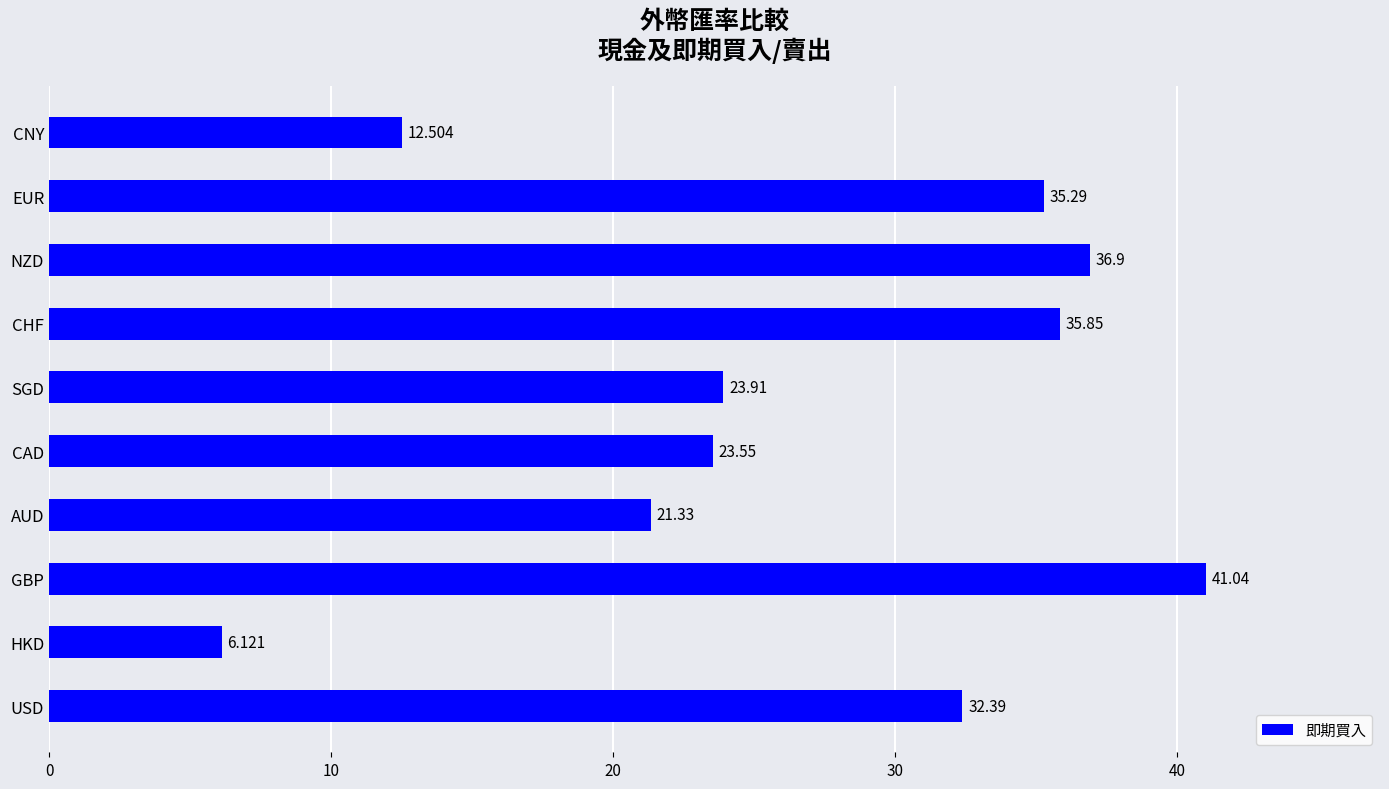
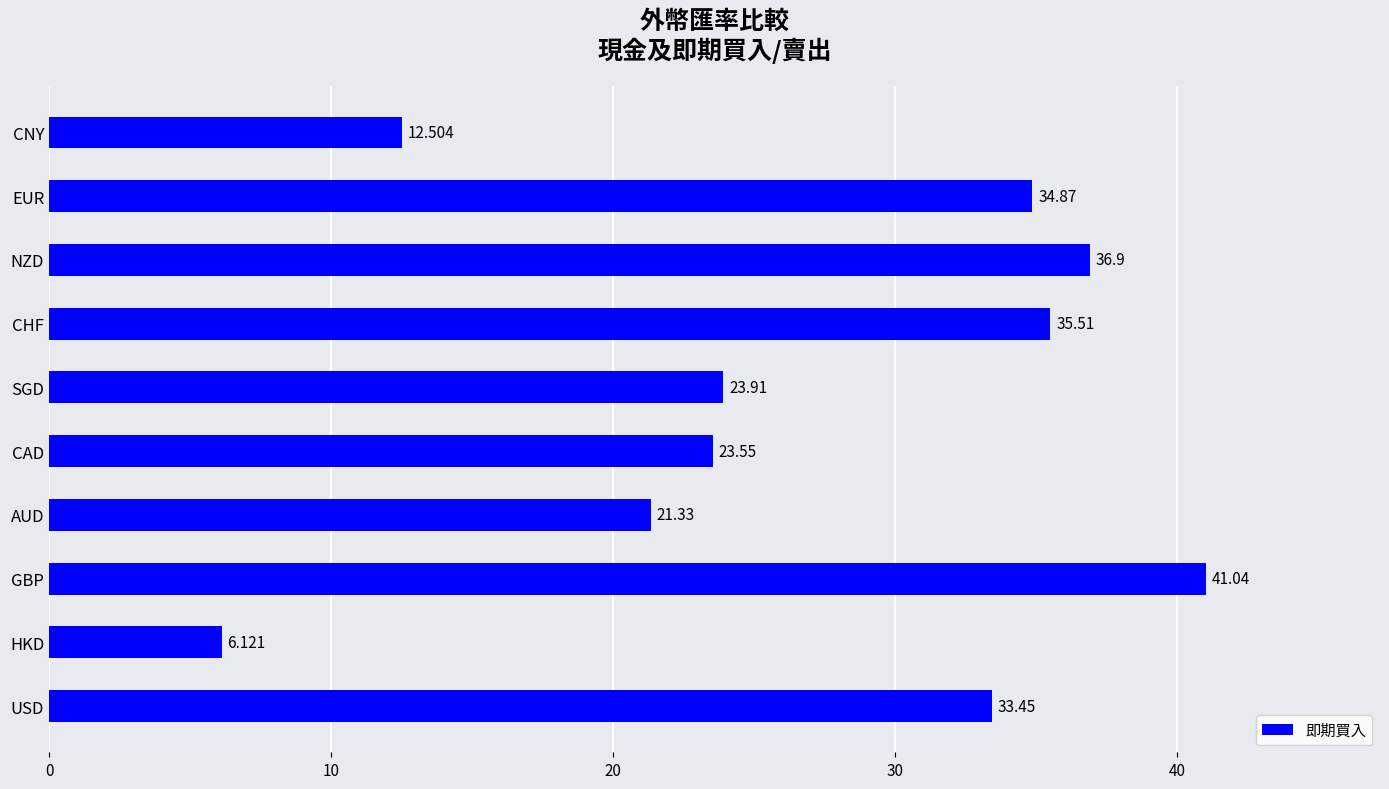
EUR: 35.29 -> 34.87
CHF: 35.85 -> 35.51
USD: 32.39 -> 33.45
